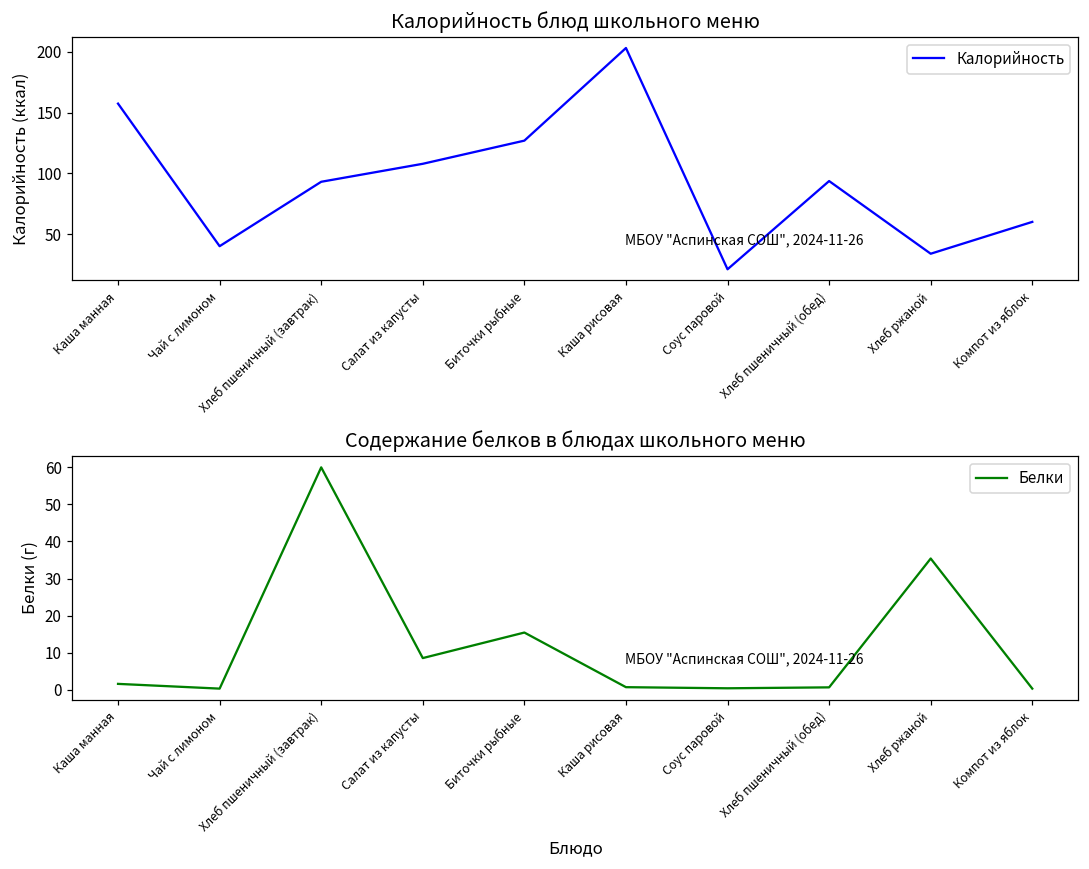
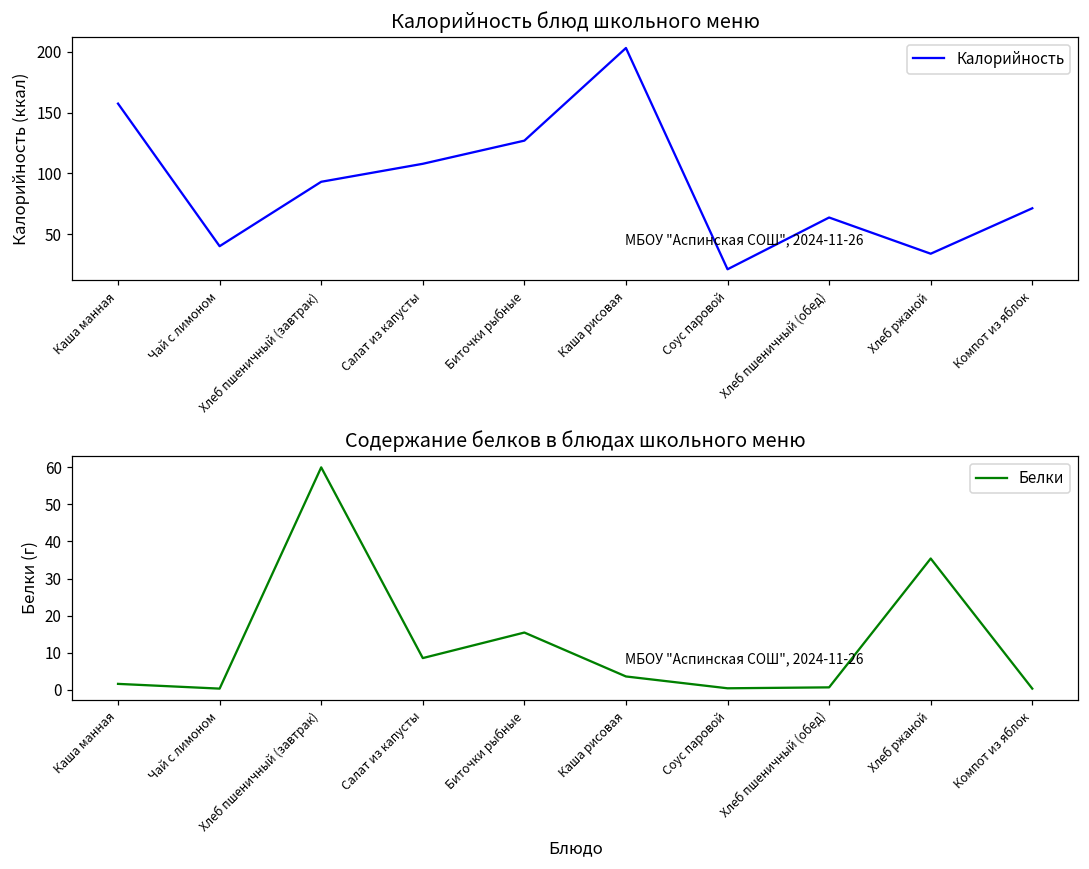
Калорийность блюд школьного меню, Хлеб пшеничный (обед): 94 -> 64
Калорийность блюд школьного меню, Компот из яблок: 60 -> 71
Содержание белков в блюдах школьного меню, Каша рисовая: 1 -> 4
